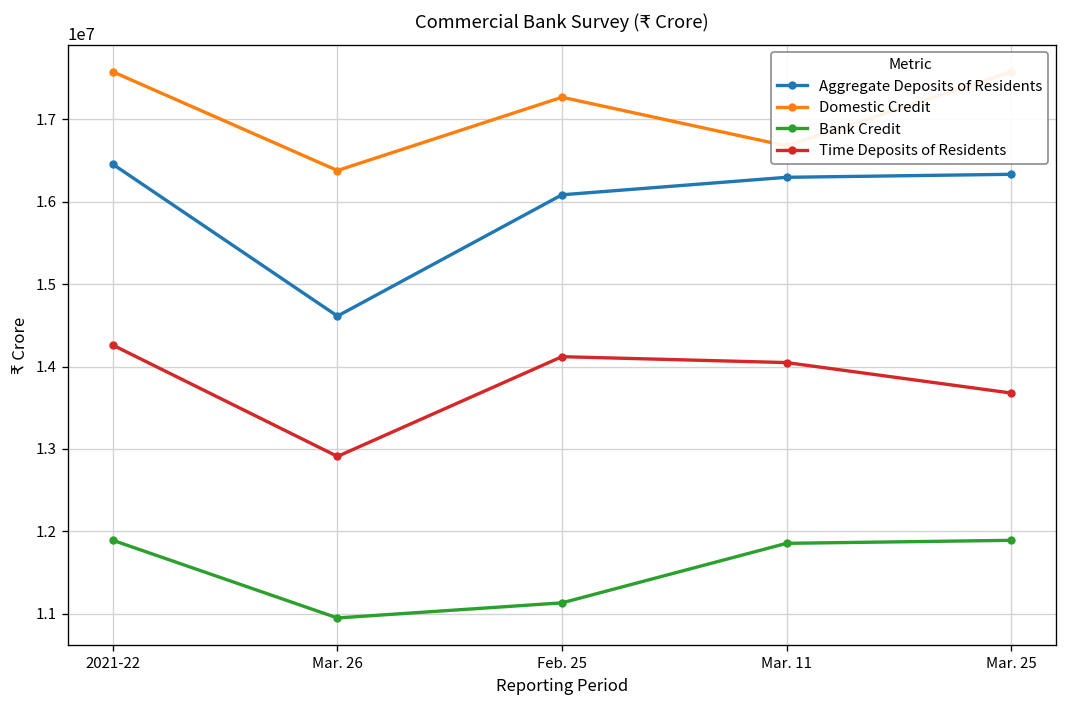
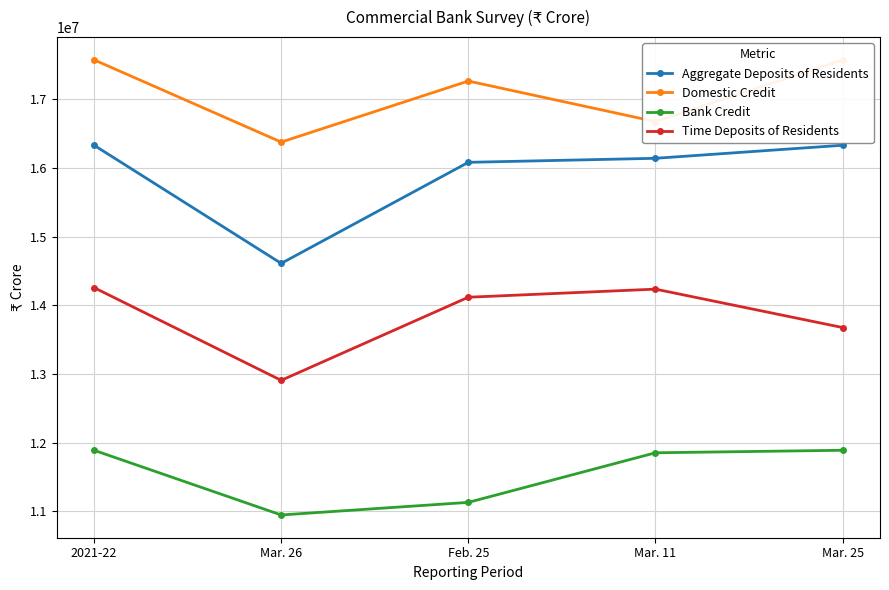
Aggregate Deposits of Residents, 2021-22: 16500000 -> 16300000
Aggregate Deposits of Residents, Mar. 11: 16300000 -> 16100000
Time Deposits of Residents, Mar. 11: 14000000 -> 14200000
